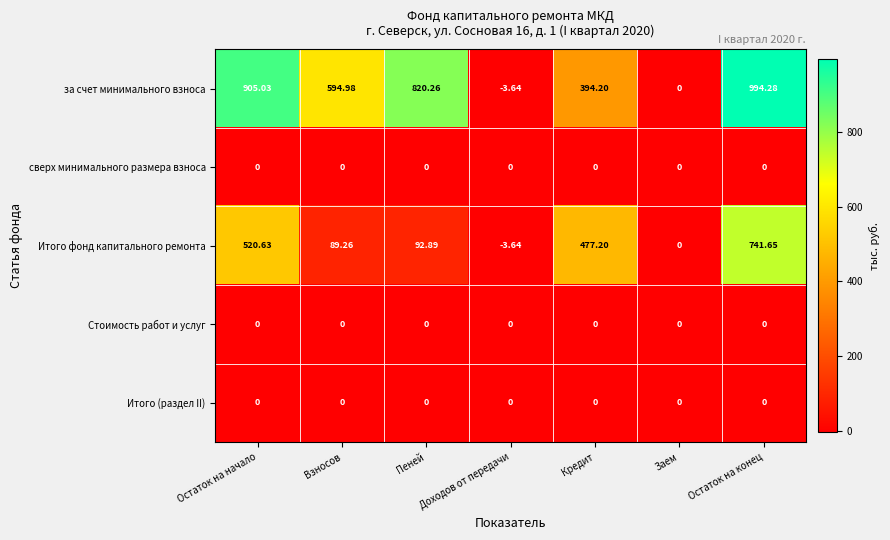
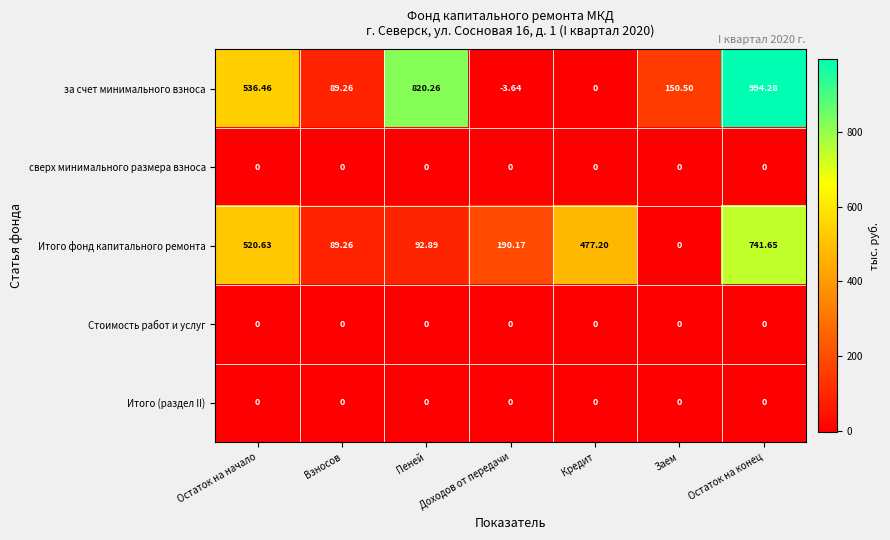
за счет минимального взноса, Остаток на начало: 905.03 -> 536.46
за счет минимального взноса, Взносов: 594.98 -> 89.26
за счет минимального взноса, Кредит: 394.20 -> 0
за счет минимального взноса, Заем: 0 -> 150.50
Итого фонд капитального ремонта, Доходов от передачи: -3.64 -> 190.17
